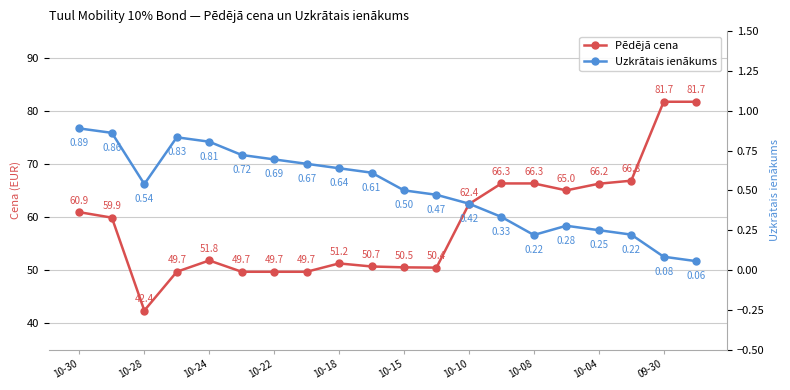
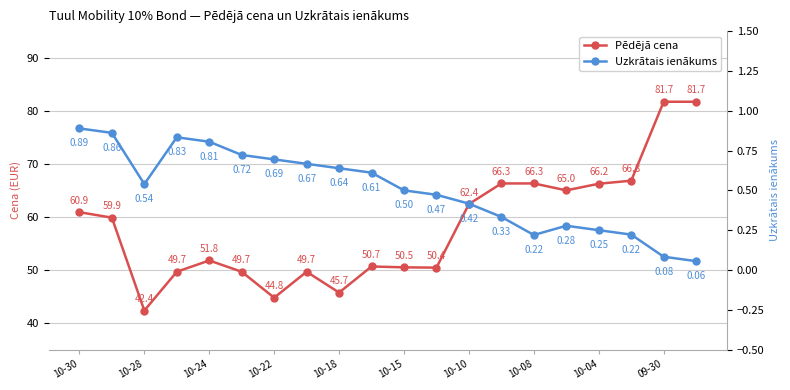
Pēdējā cena, 10-22: 49.7 -> 44.8
Pēdējā cena, 10-18: 51.2 -> 45.7
